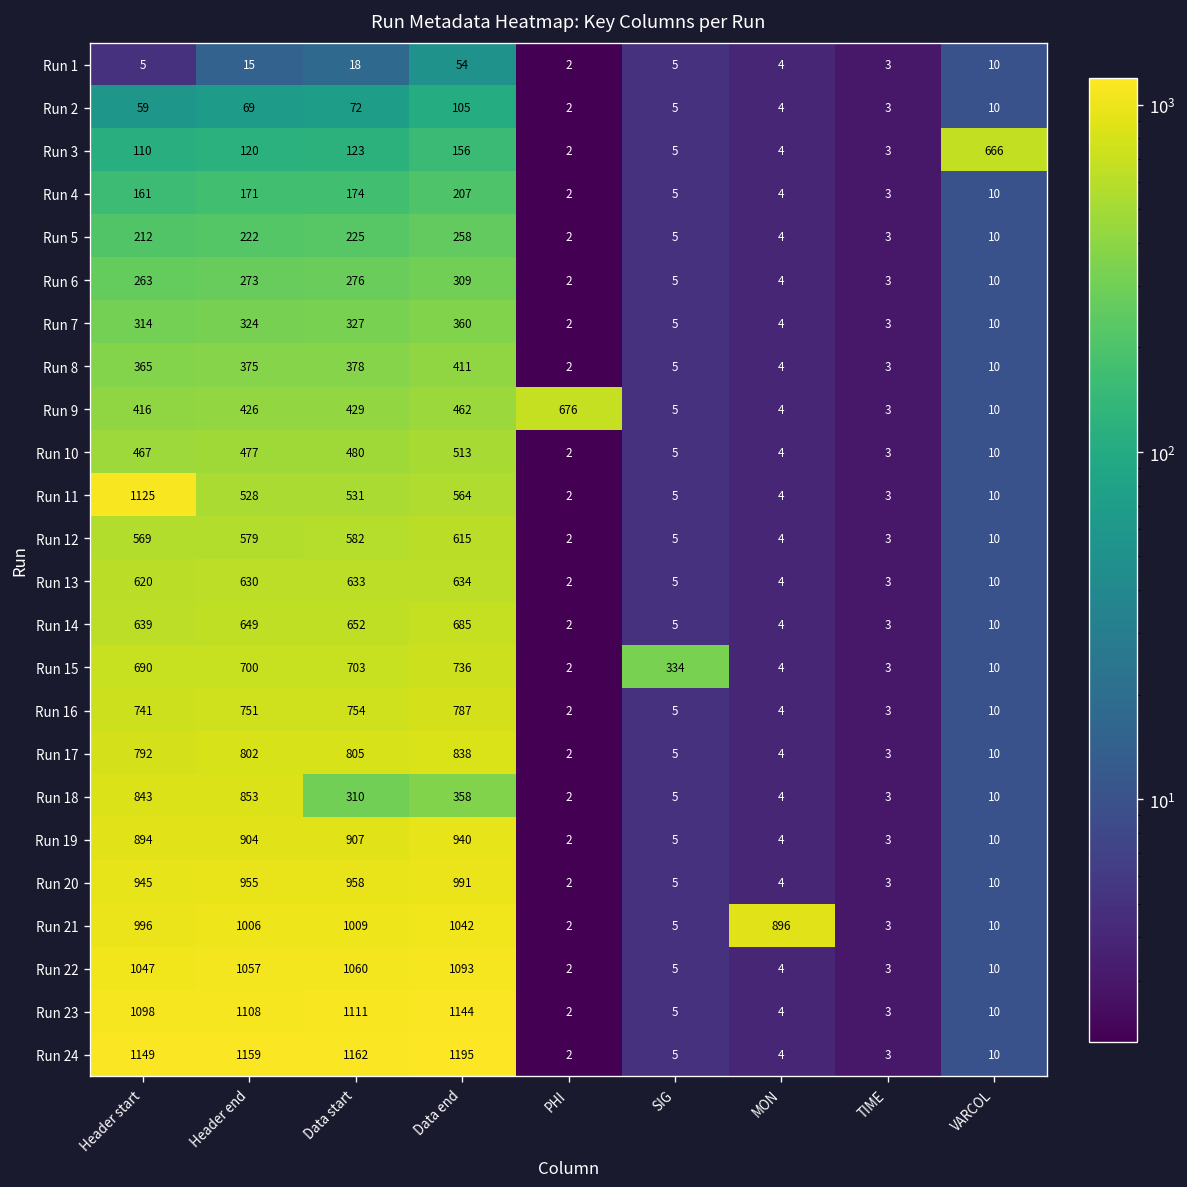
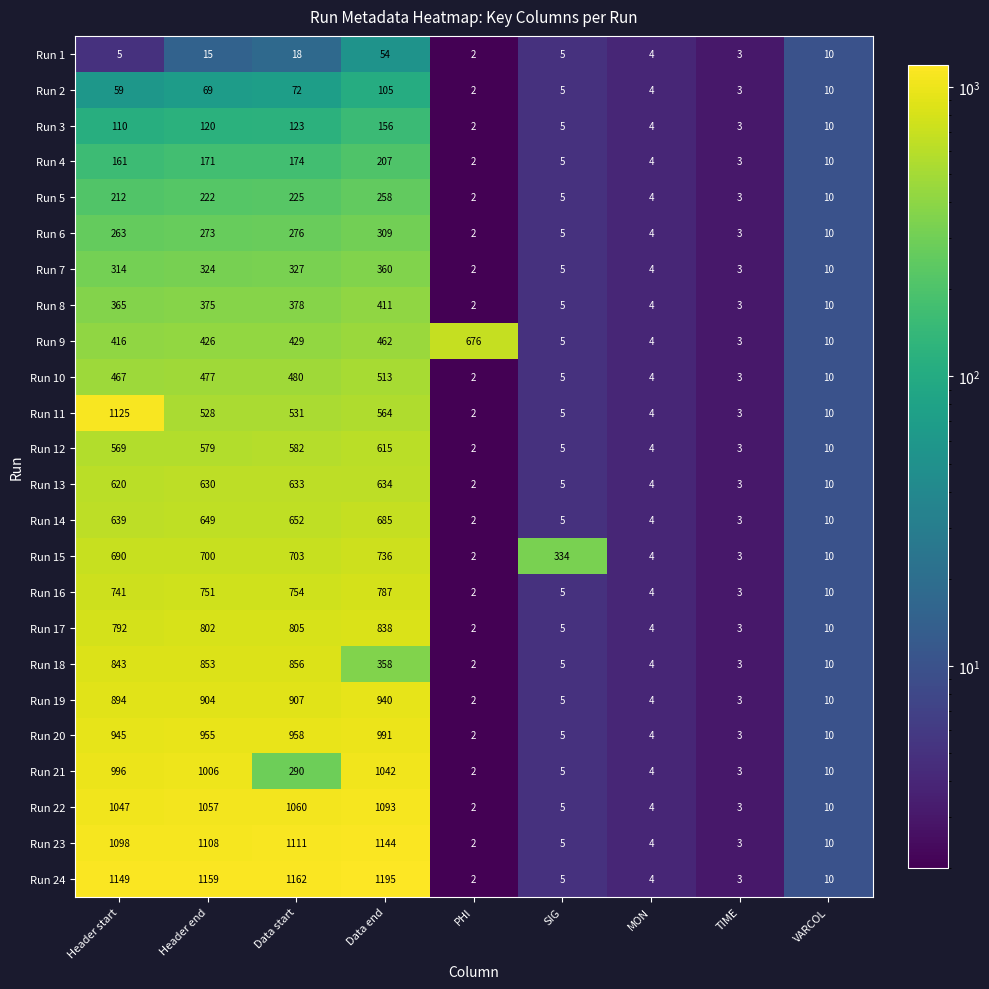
Run 3, VARCOL: 666 -> 10
Run 18, Data start: 310 -> 856
Run 21, Data start: 1009 -> 290
Run 21, MON: 896 -> 4
